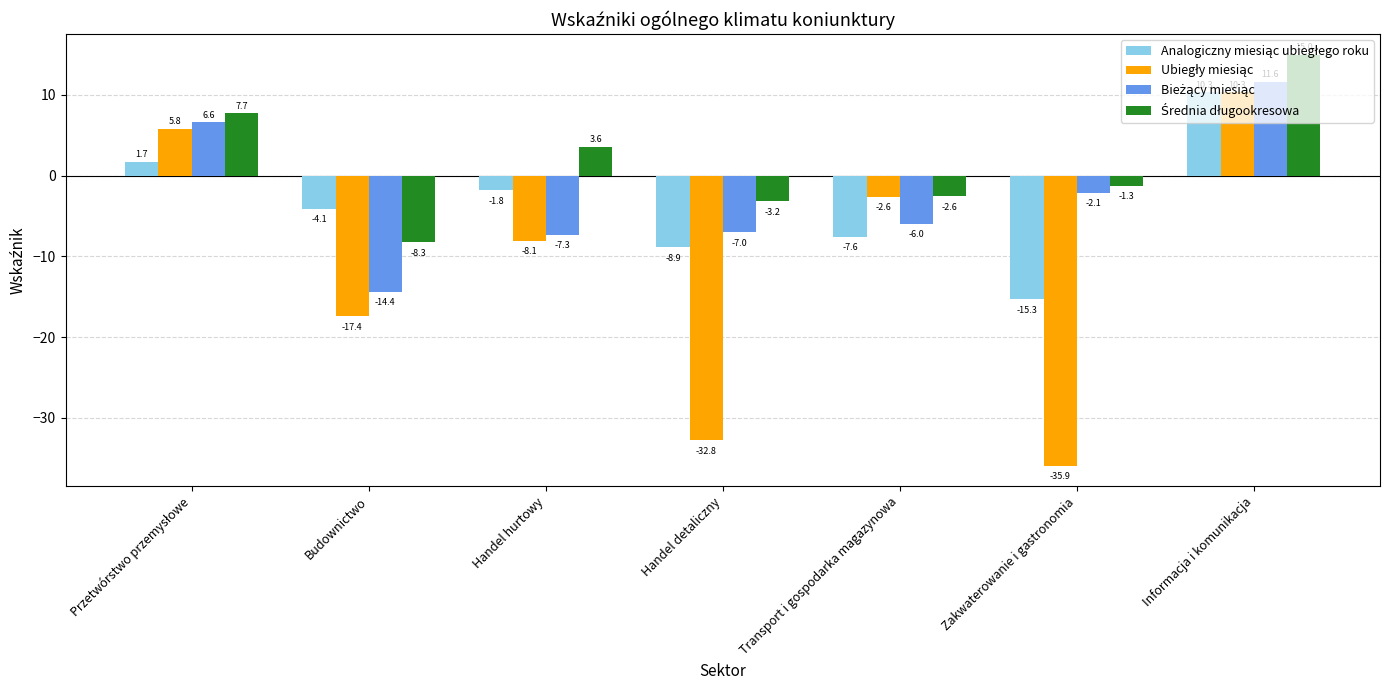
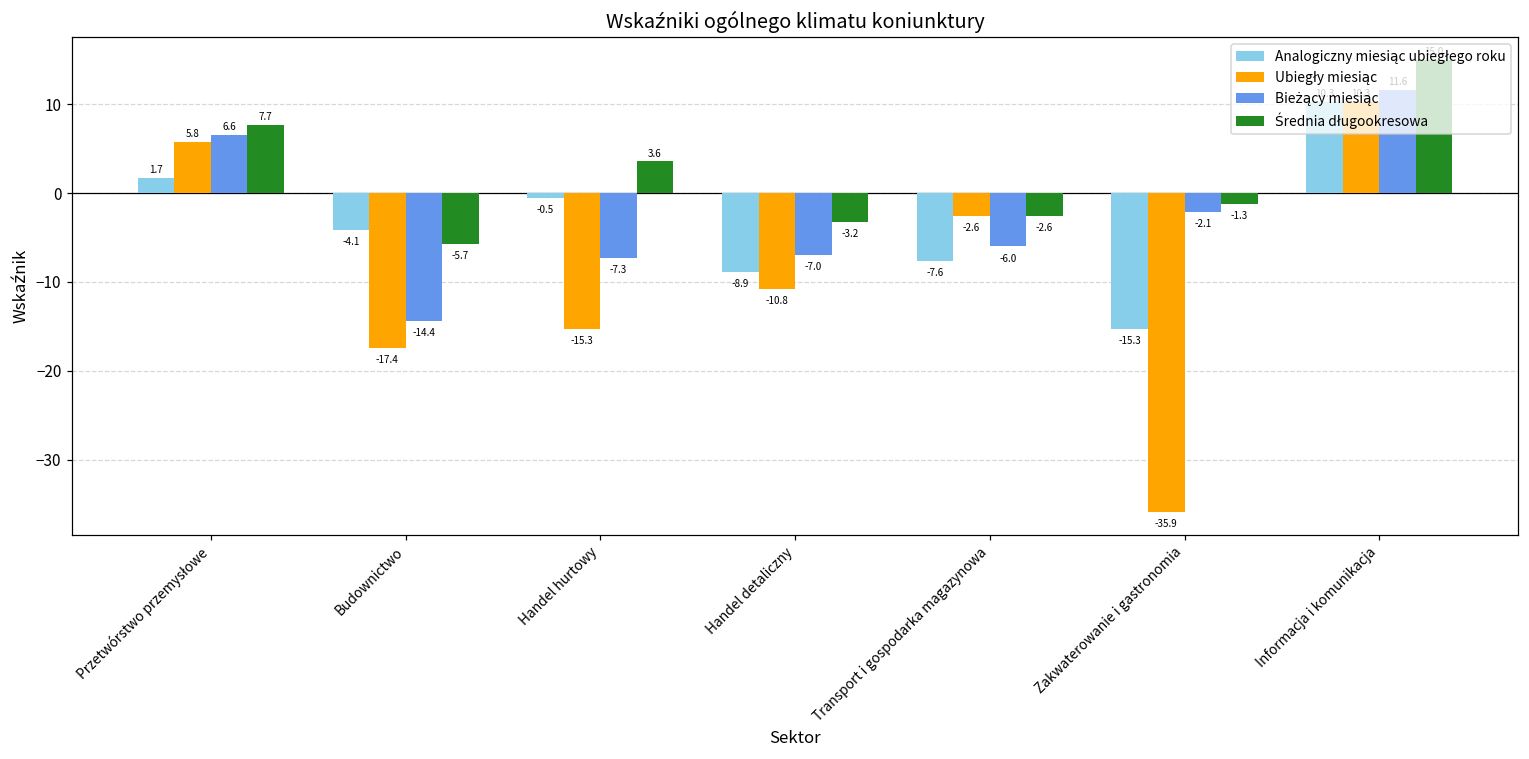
Średnia długookresowa, Budownictwo: -8.3 -> -5.7
Analogiczny miesiąc ubiegłego roku, Handel hurtowy: -1.8 -> -0.5
Ubiegły miesiąc, Handel hurtowy: -8.1 -> -15.3
Ubiegły miesiąc, Handel detaliczny: -32.8 -> -10.8
